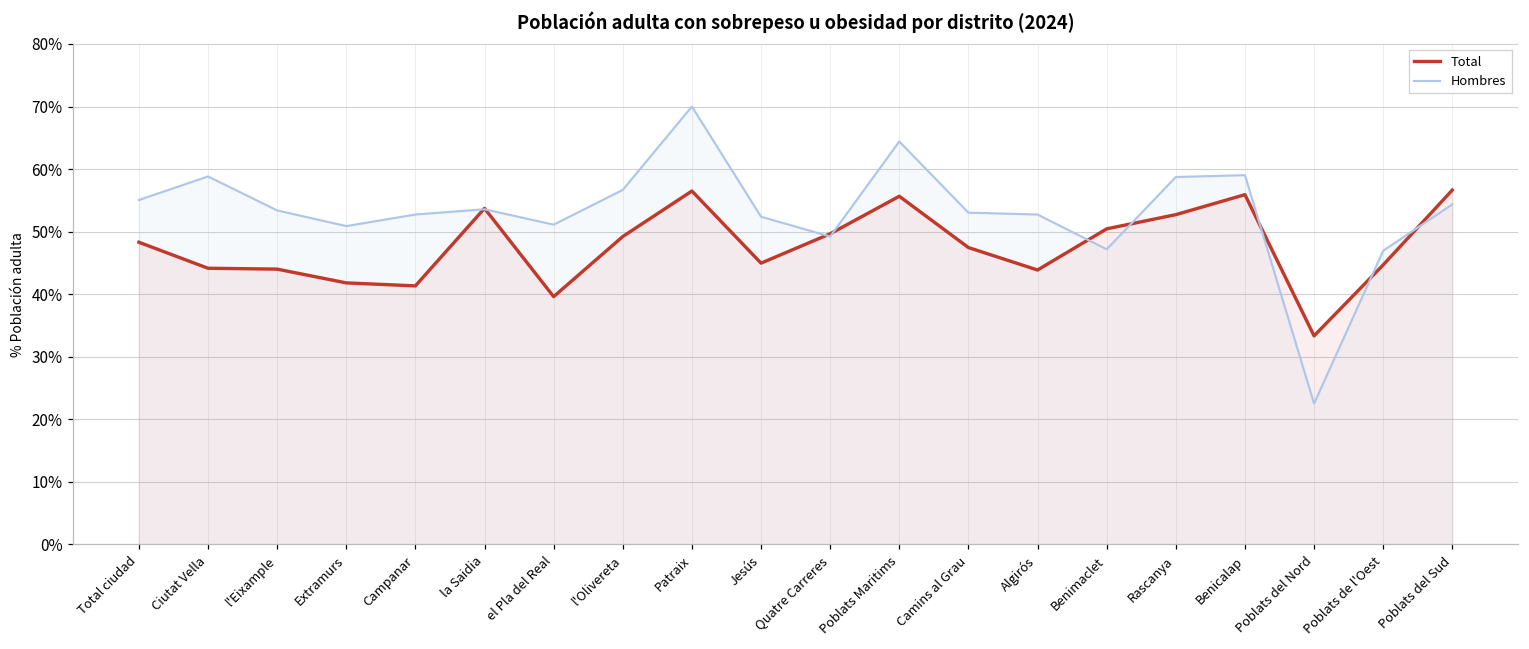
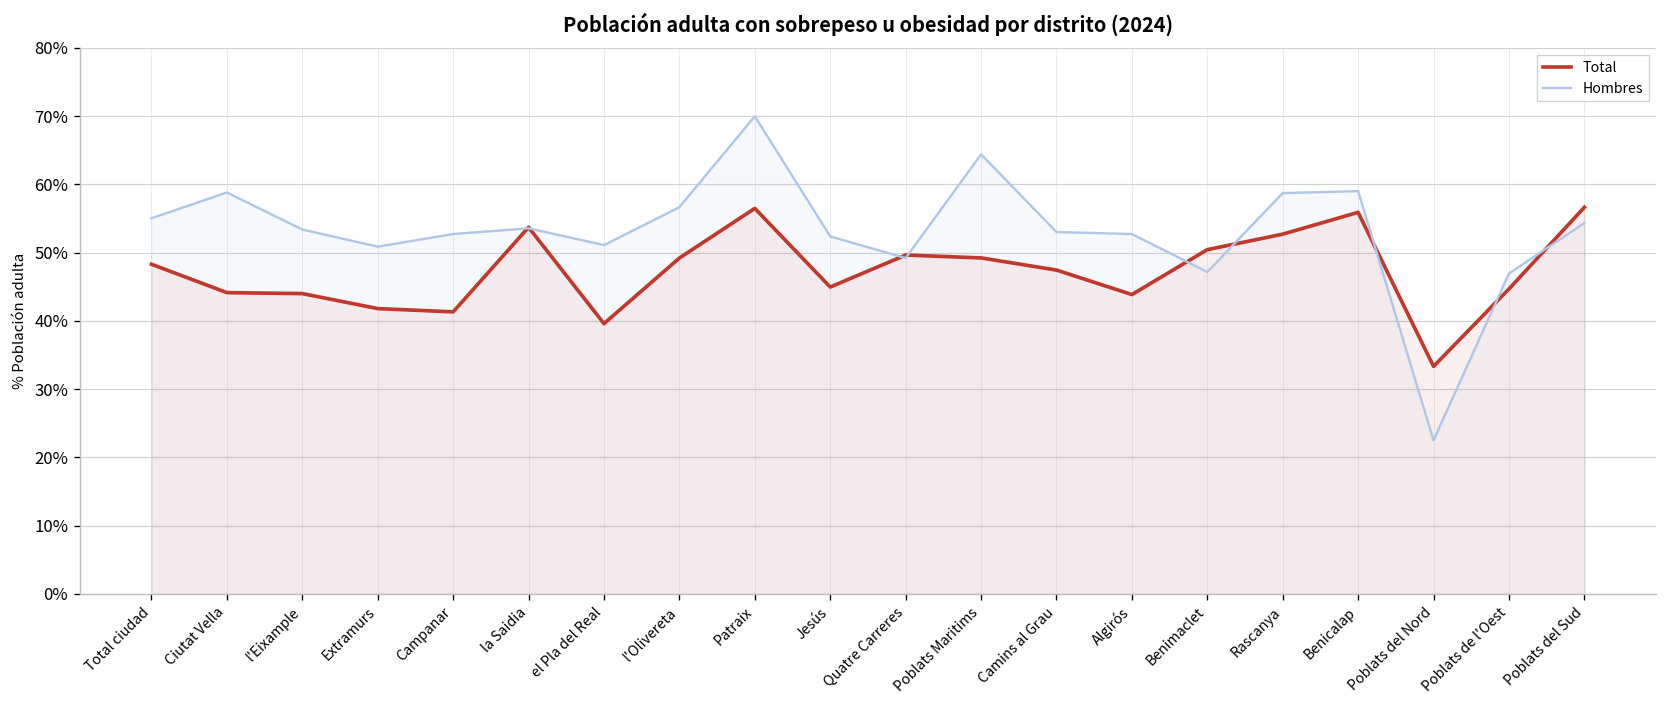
Total, Poblats Maritims: 56% -> 49%
